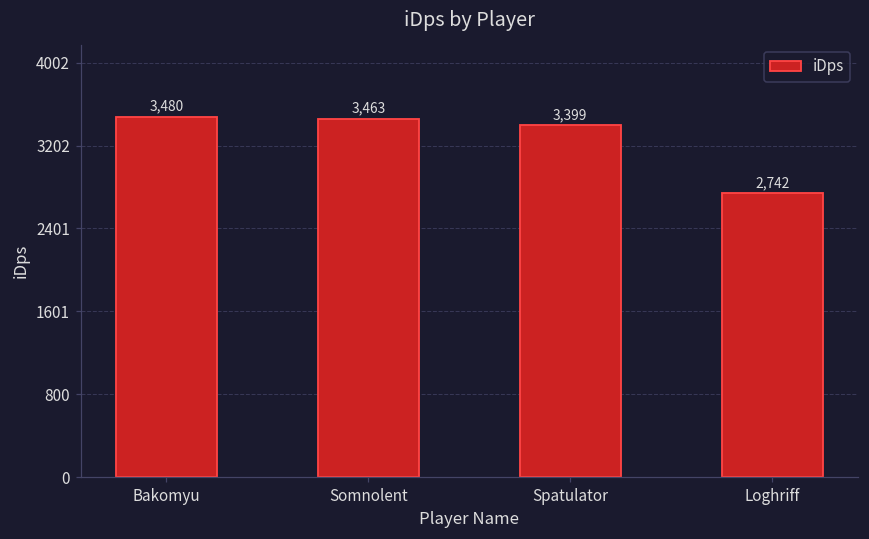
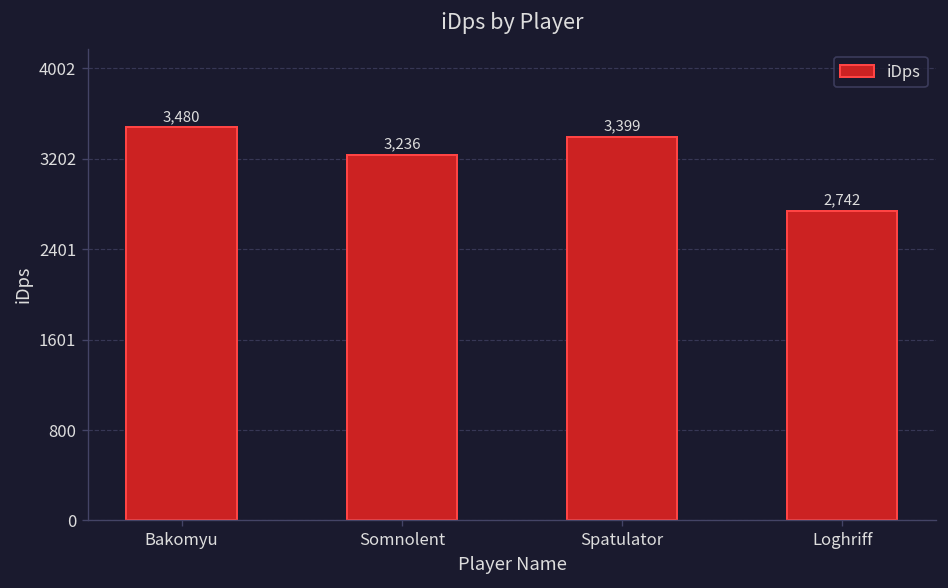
Somnolent: 3,463 -> 3,236
